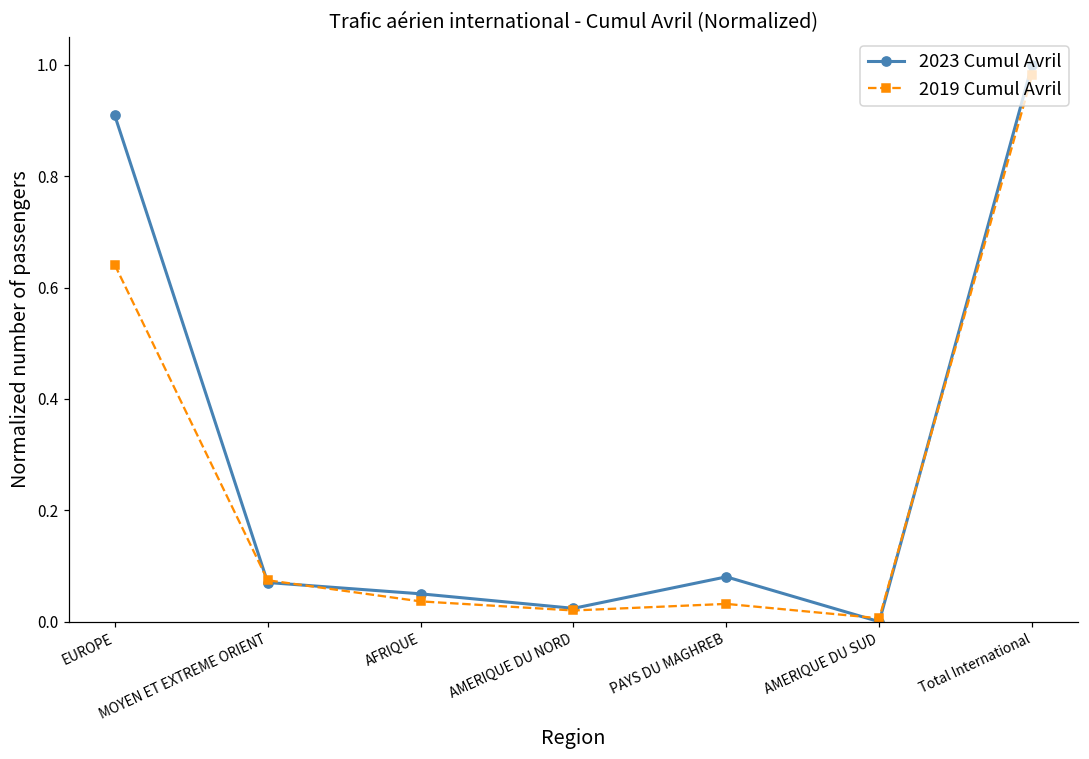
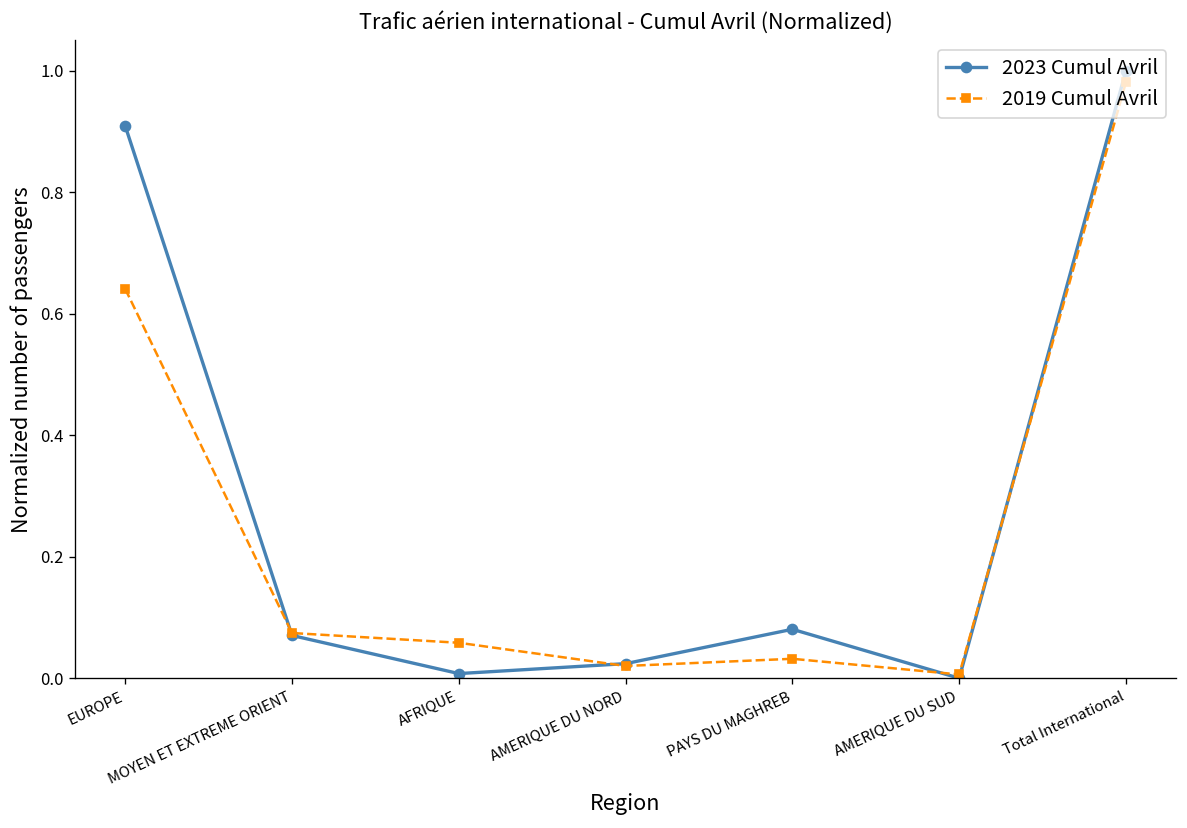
2023 Cumul Avril, AFRIQUE: 0.05 -> 0.01
2019 Cumul Avril, AFRIQUE: 0.04 -> 0.06
